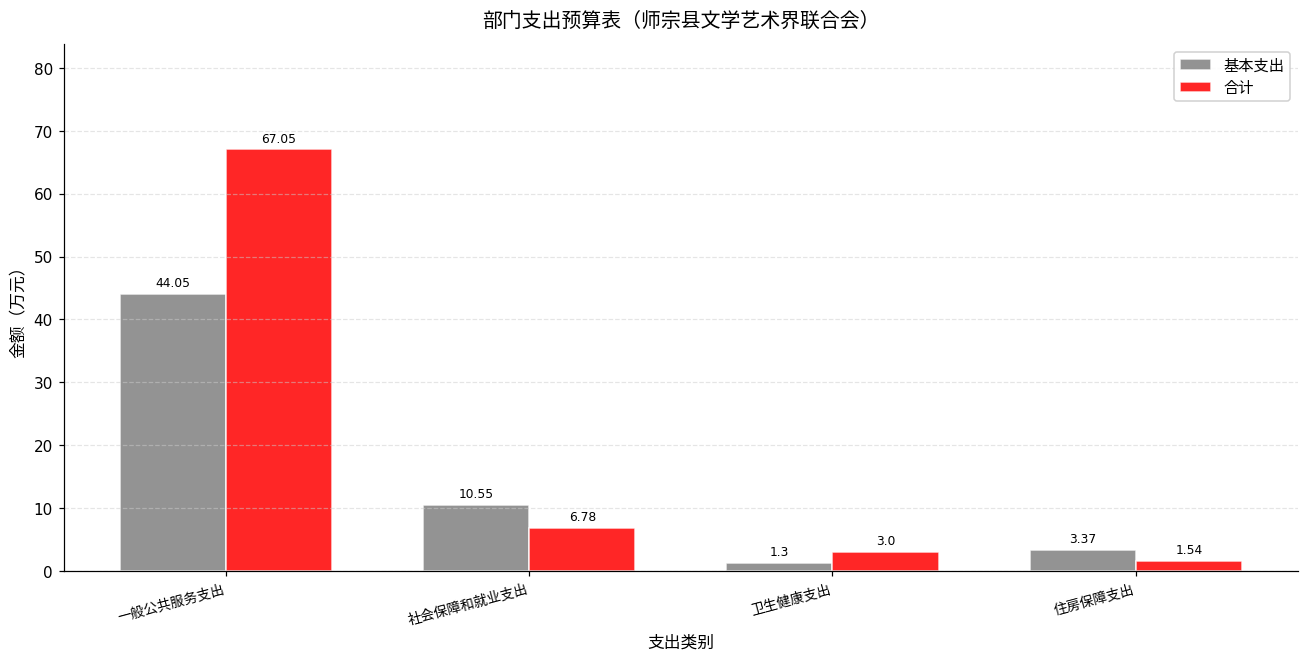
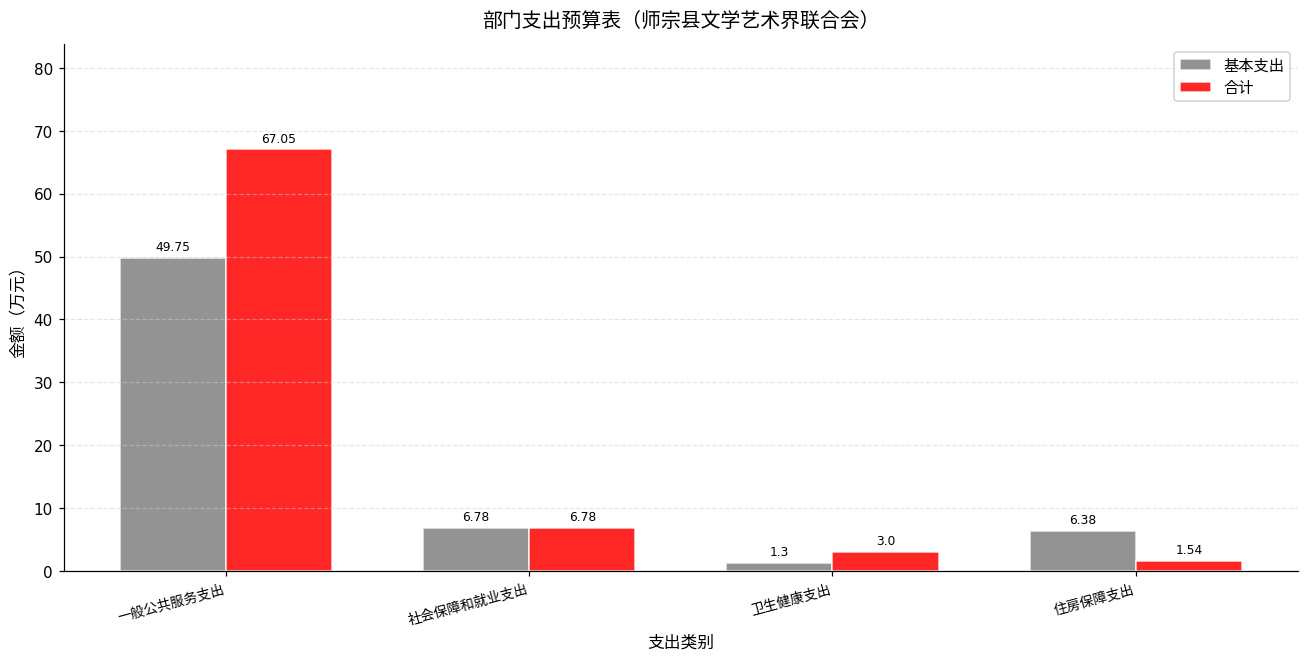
基本支出, 一般公共服务支出: 44.05 -> 49.75
基本支出, 社会保障和就业支出: 10.55 -> 6.78
基本支出, 住房保障支出: 3.37 -> 6.38
